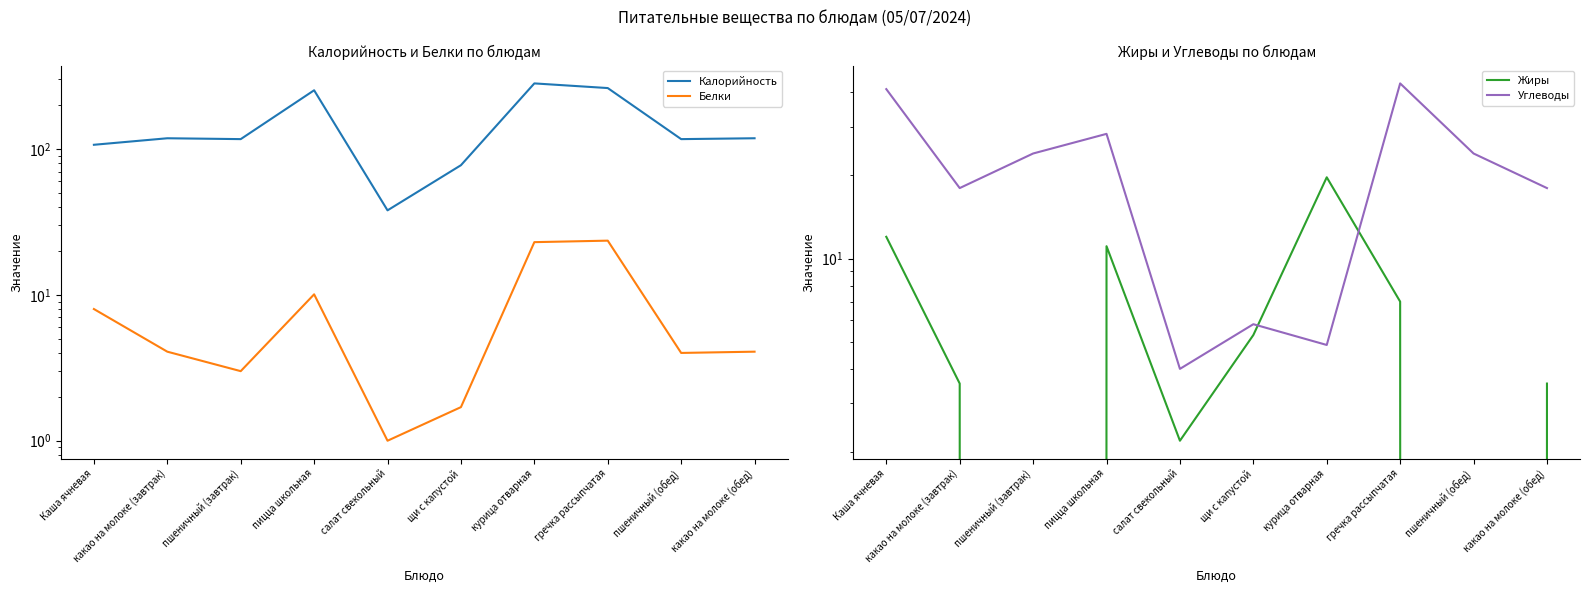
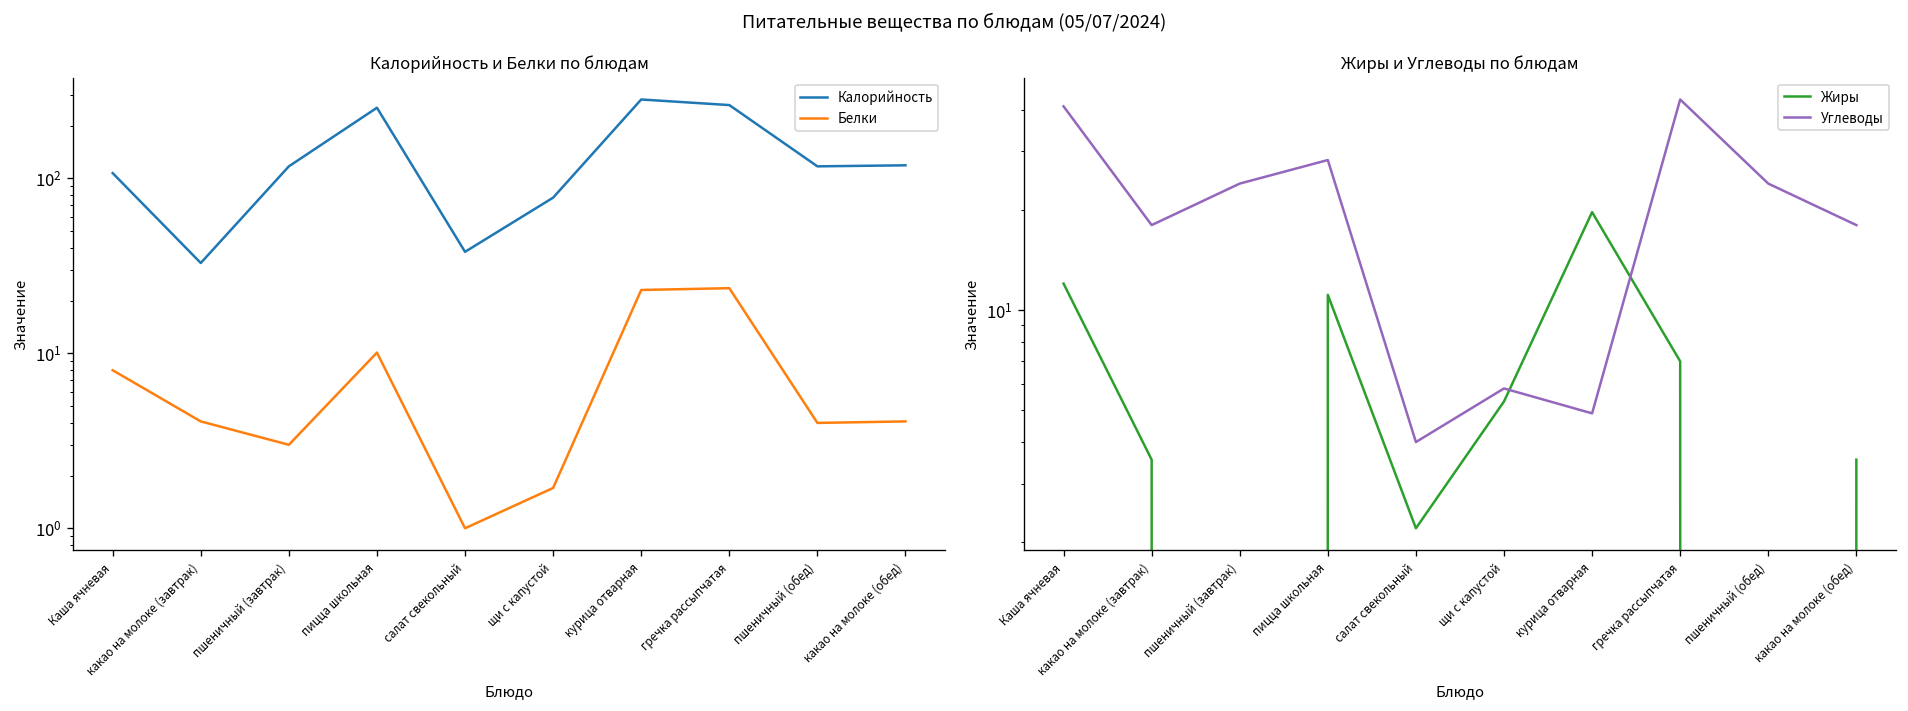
Калорийность и Белки по блюдам, Калорийность, какао на молоке (завтрак): 120 -> 33
